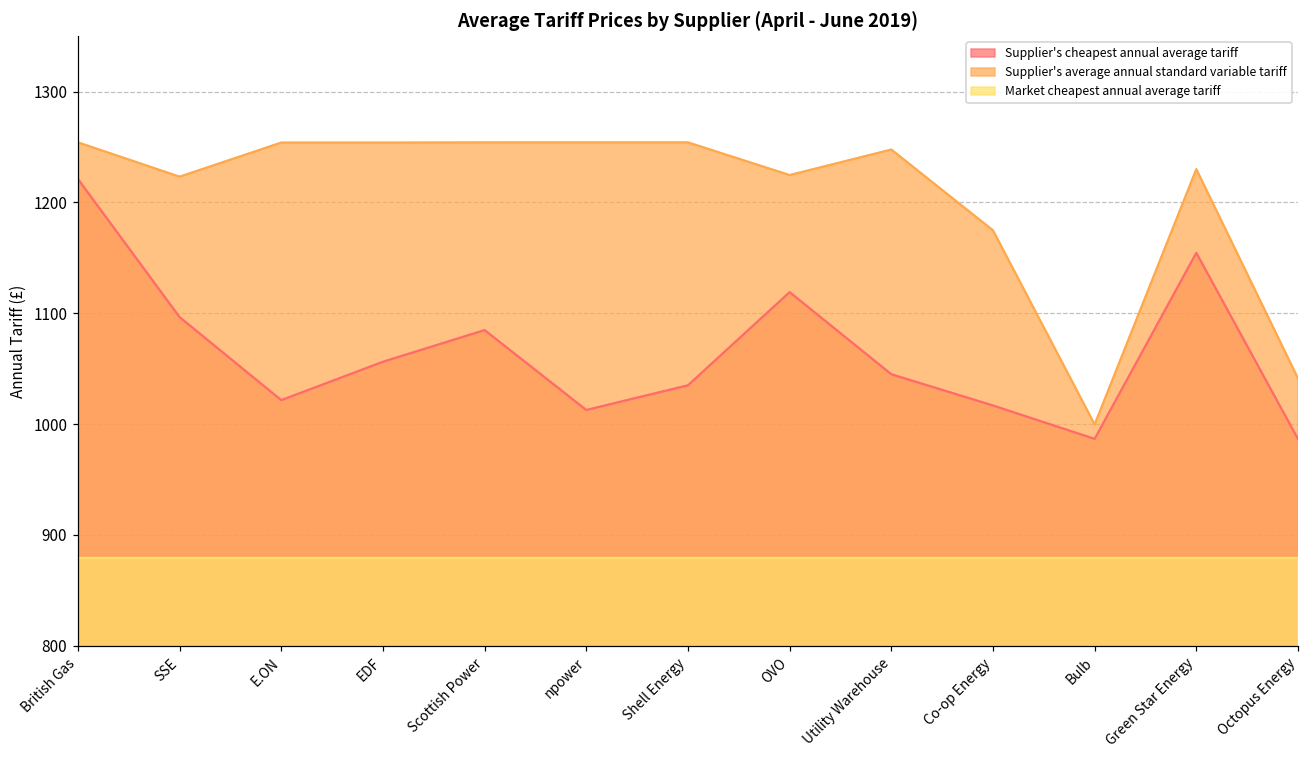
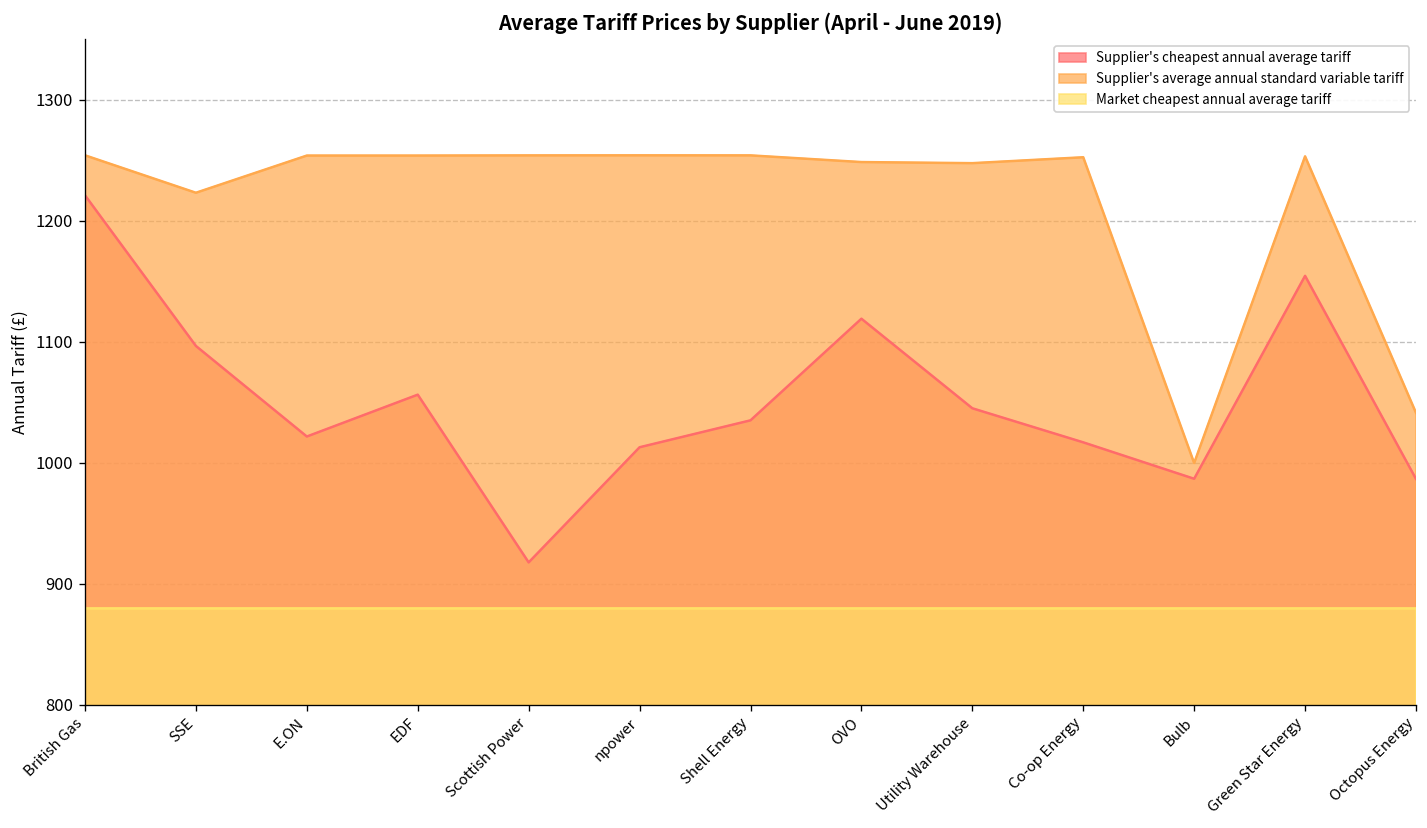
Supplier's cheapest annual average tariff, Scottish Power: 1085 -> 918
Supplier's average annual standard variable tariff, OVO: 1225 -> 1249
Supplier's average annual standard variable tariff, Co-op Energy: 1175 -> 1253
Supplier's average annual standard variable tariff, Green Star Energy: 1230 -> 1253
